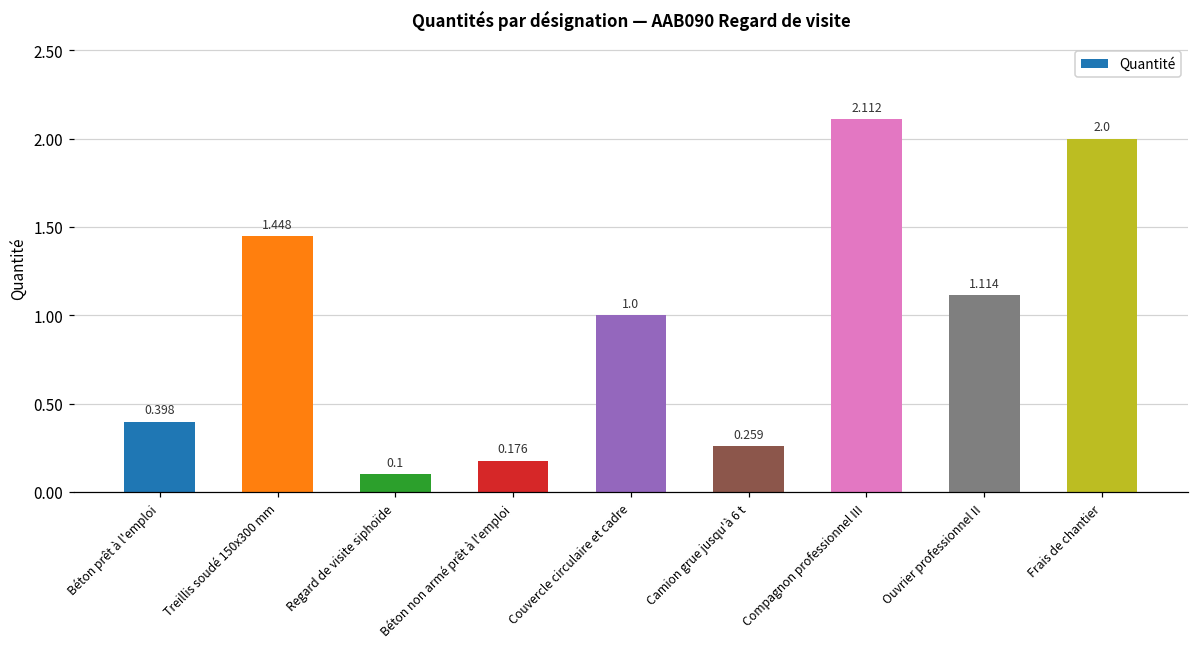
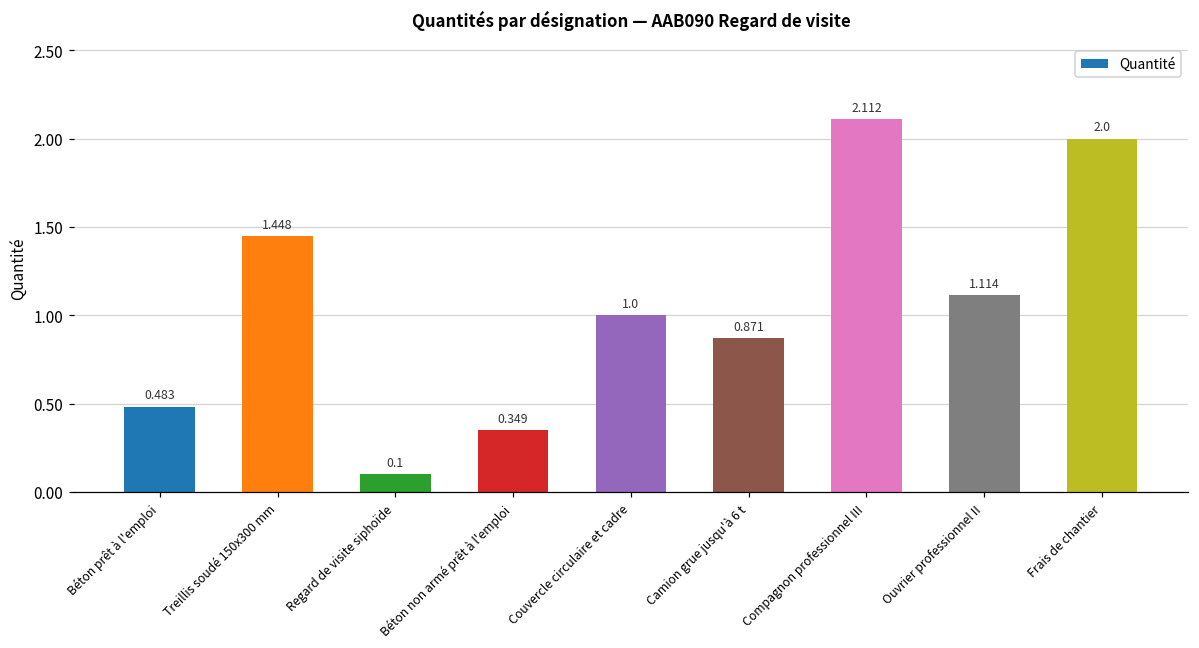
Béton prêt à l'emploi: 0.398 -> 0.483
Béton non armé prêt à l'emploi: 0.176 -> 0.349
Camion grue jusqu'à 6 t: 0.259 -> 0.871
